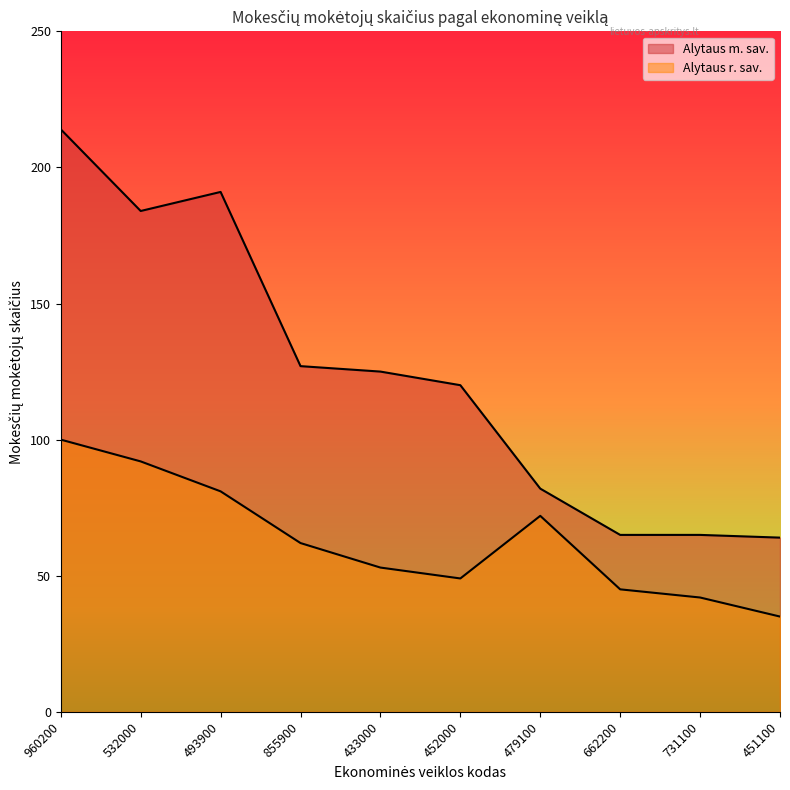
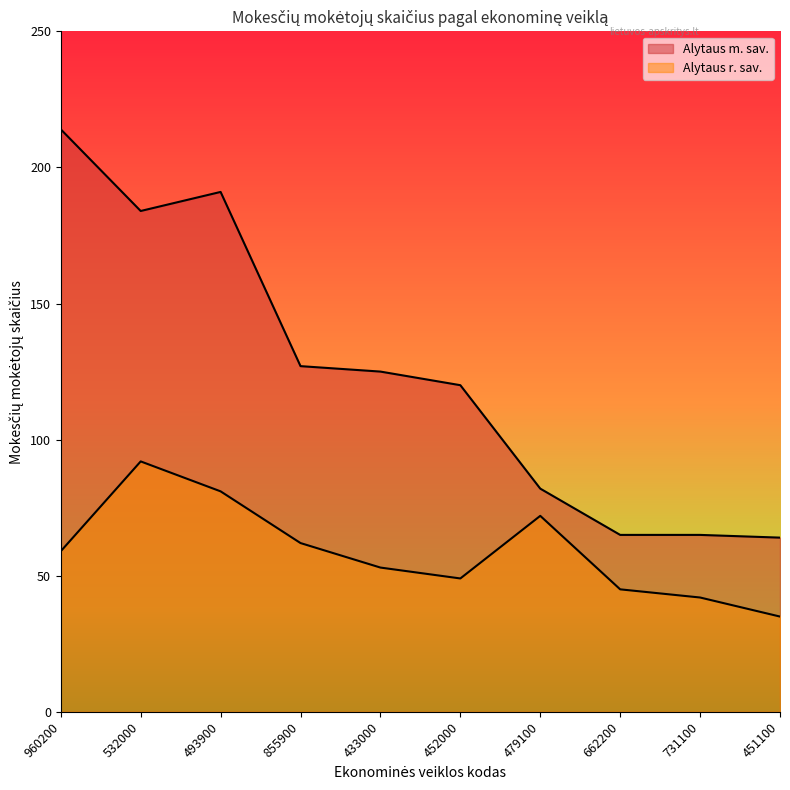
Alytaus r. sav., 960200: 100 -> 59
